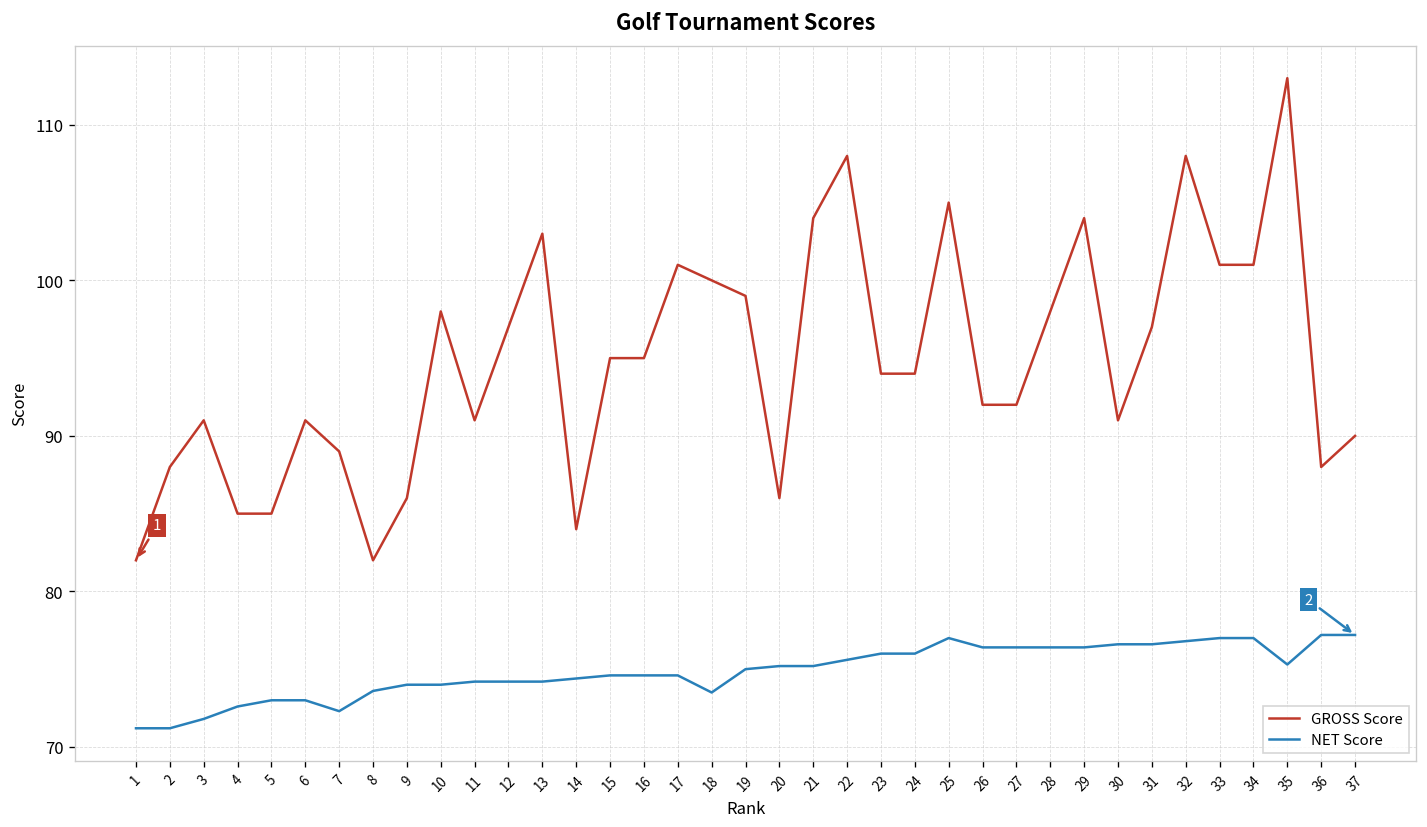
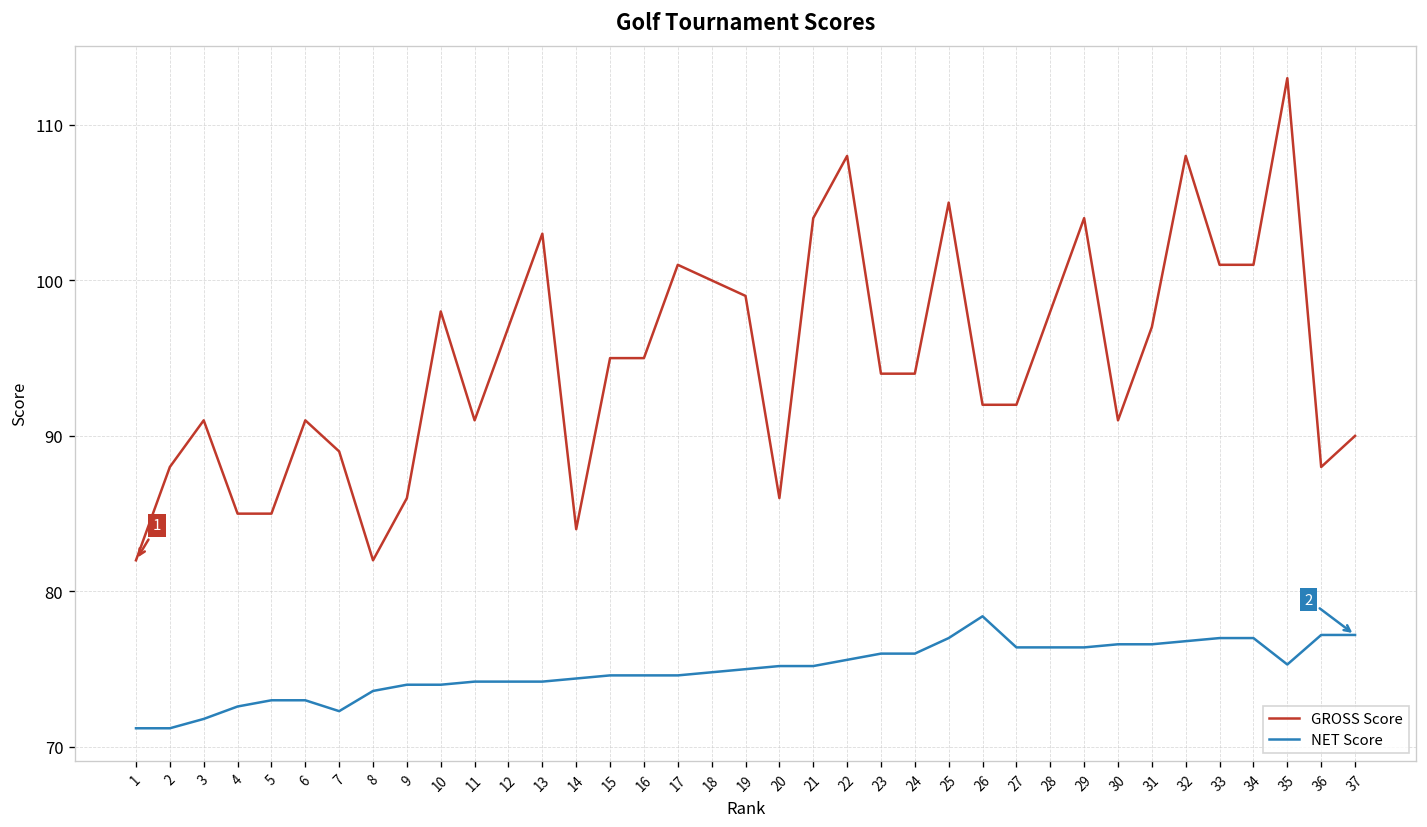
NET Score, 18: 73.5 -> 74.8
NET Score, 26: 76.4 -> 78.4
